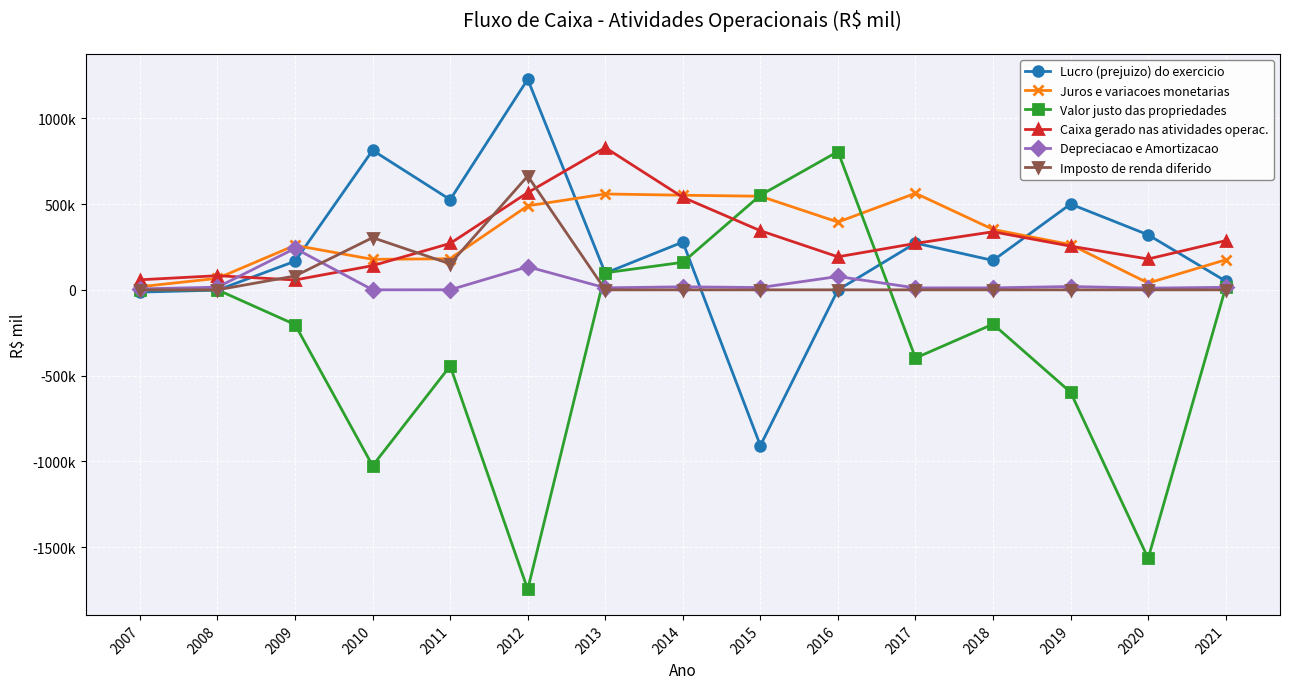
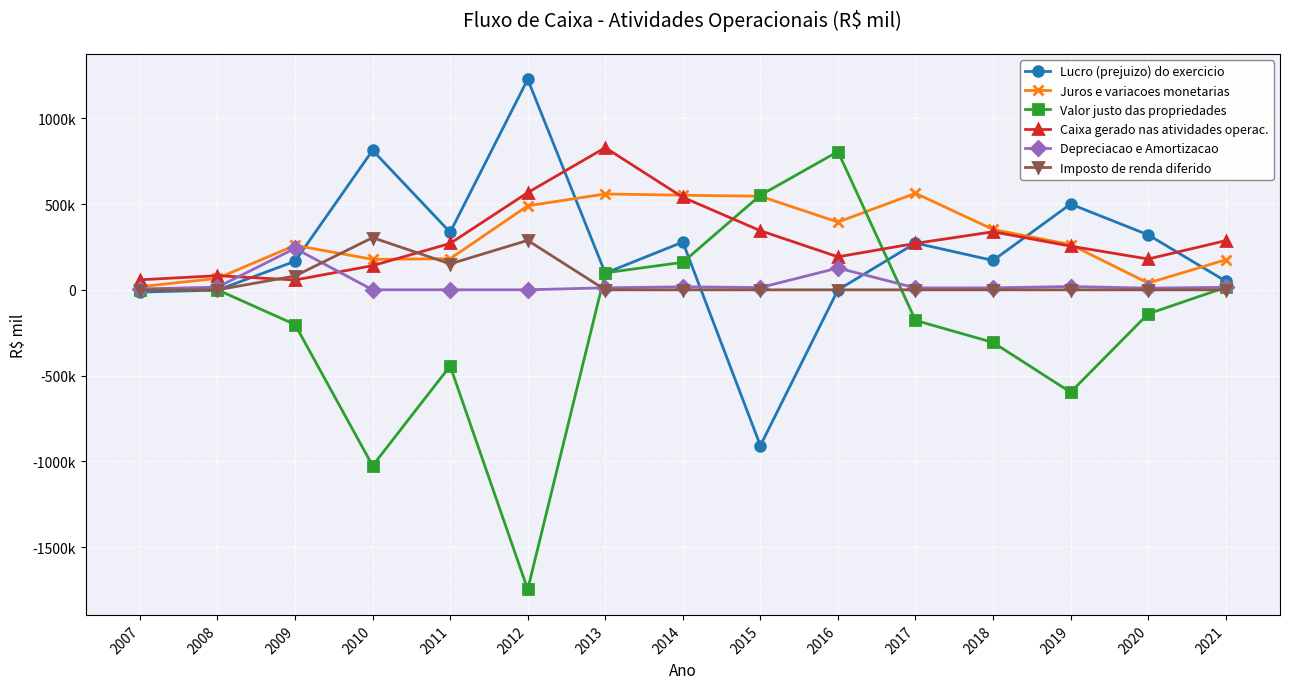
Lucro (prejuizo) do exercicio, 2011: 530000 -> 340000
Depreciacao e Amortizacao, 2012: 130000 -> 0
Imposto de renda diferido, 2012: 660000 -> 290000
Depreciacao e Amortizacao, 2016: 80000 -> 130000
Valor justo das propriedades, 2017: -400000 -> -180000
Valor justo das propriedades, 2018: -200000 -> -310000
Valor justo das propriedades, 2020: -1570000 -> -140000
